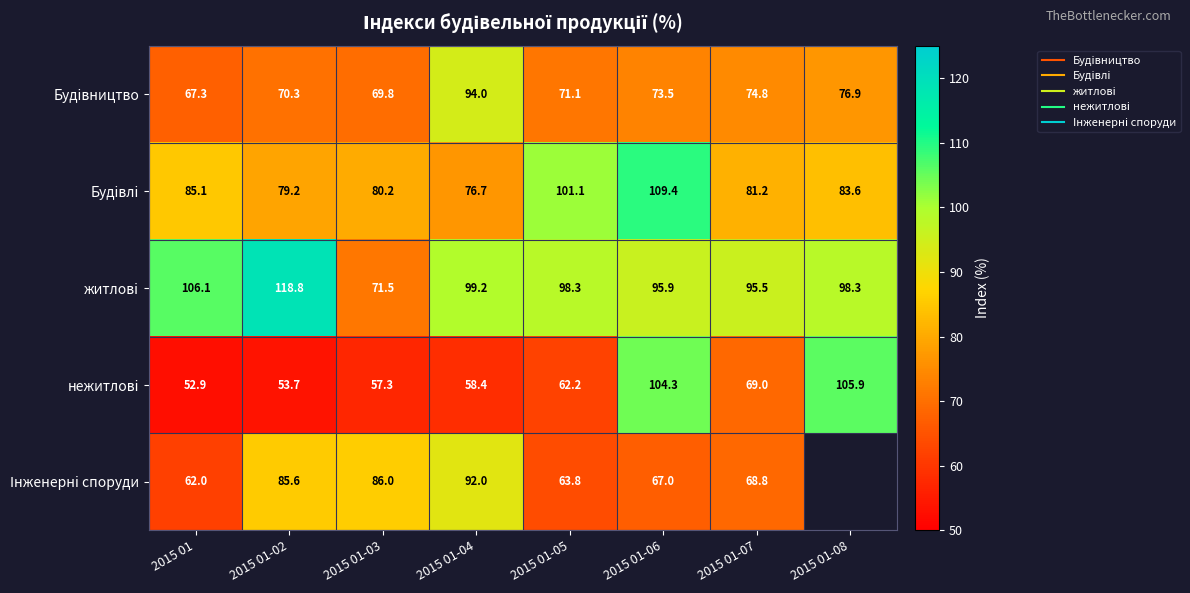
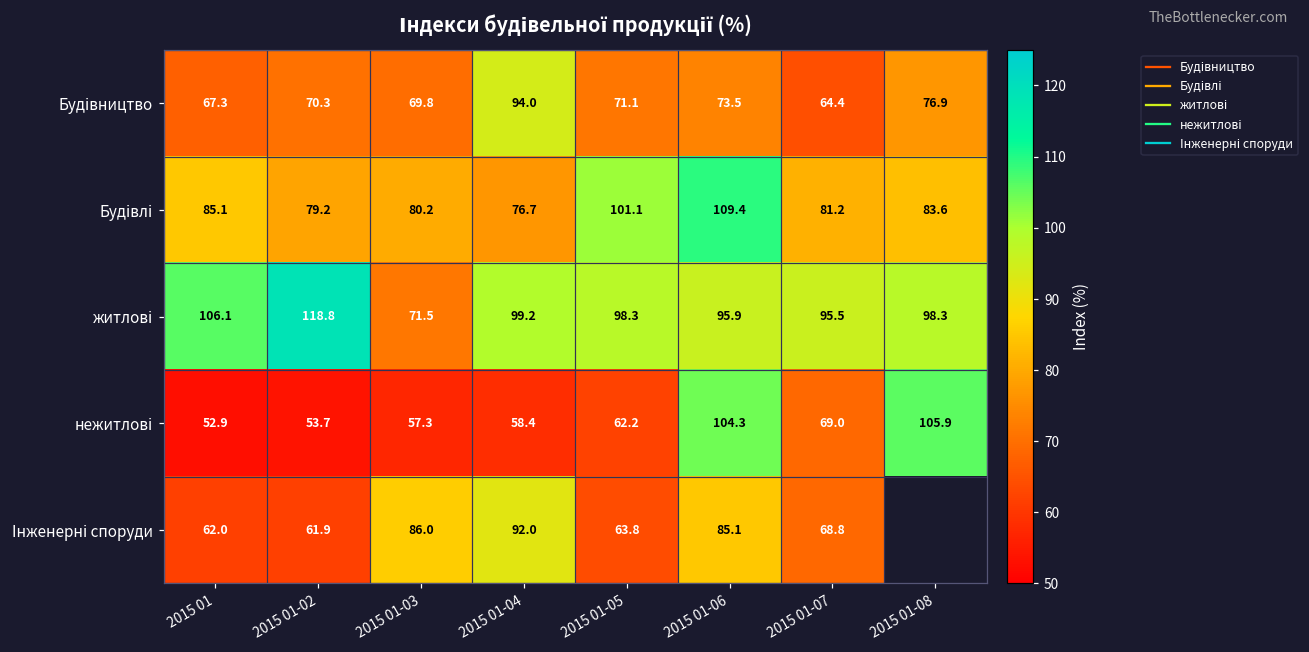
Будівництво, 2015 01-07: 74.8 -> 64.4
Інженерні споруди, 2015 01-02: 85.6 -> 61.9
Інженерні споруди, 2015 01-06: 67.0 -> 85.1
